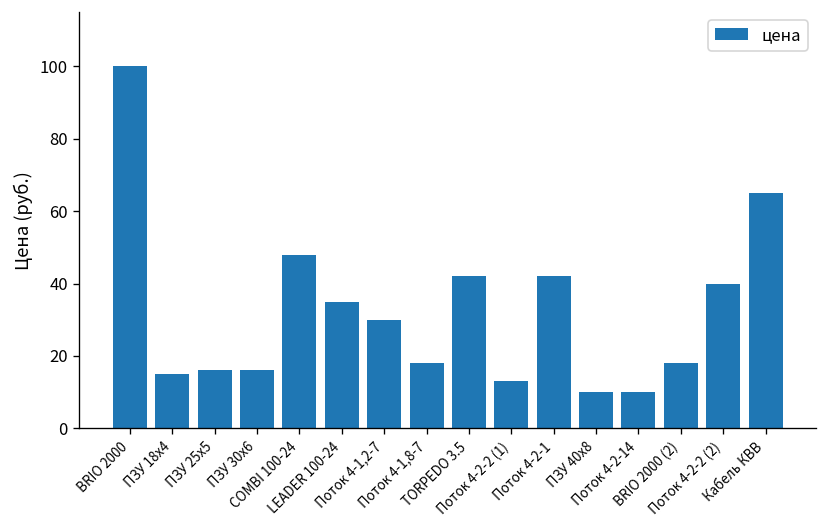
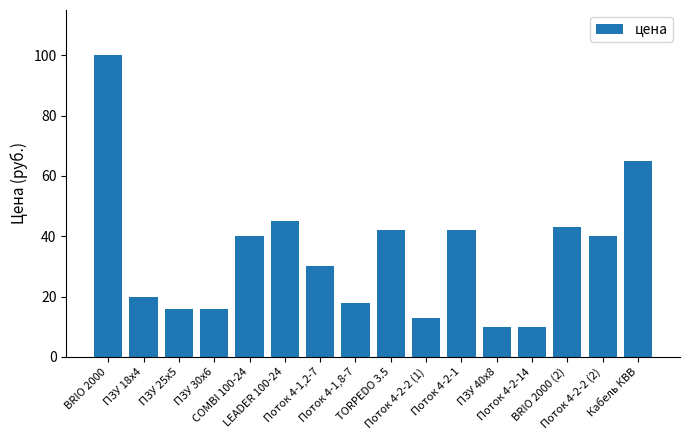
ПЗУ 18x4: 15 -> 20
COMBI 100-24: 48 -> 40
LEADER 100-24: 35 -> 45
BRIO 2000 (2): 18 -> 43
